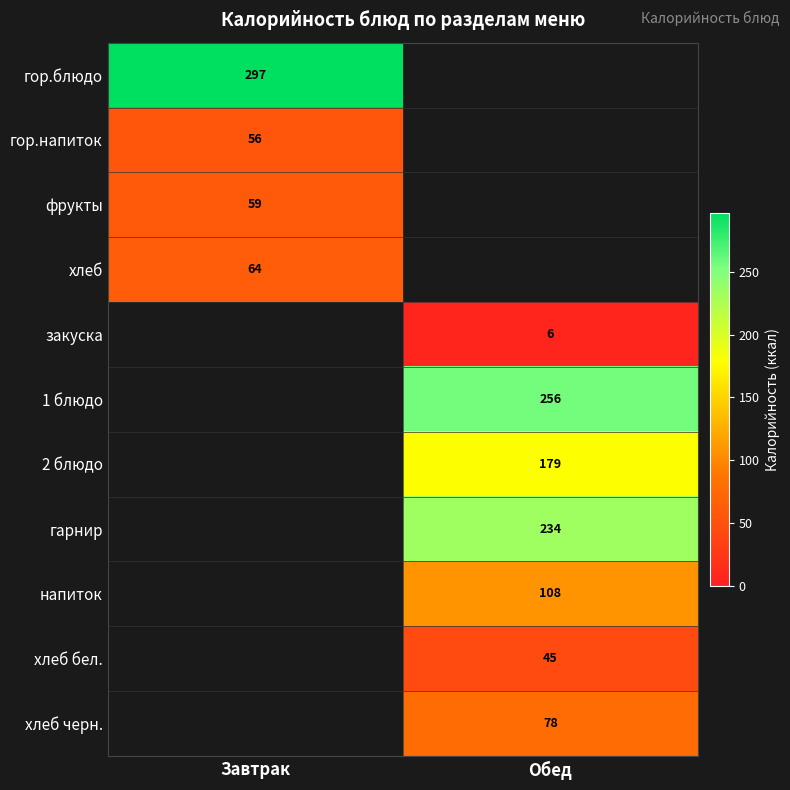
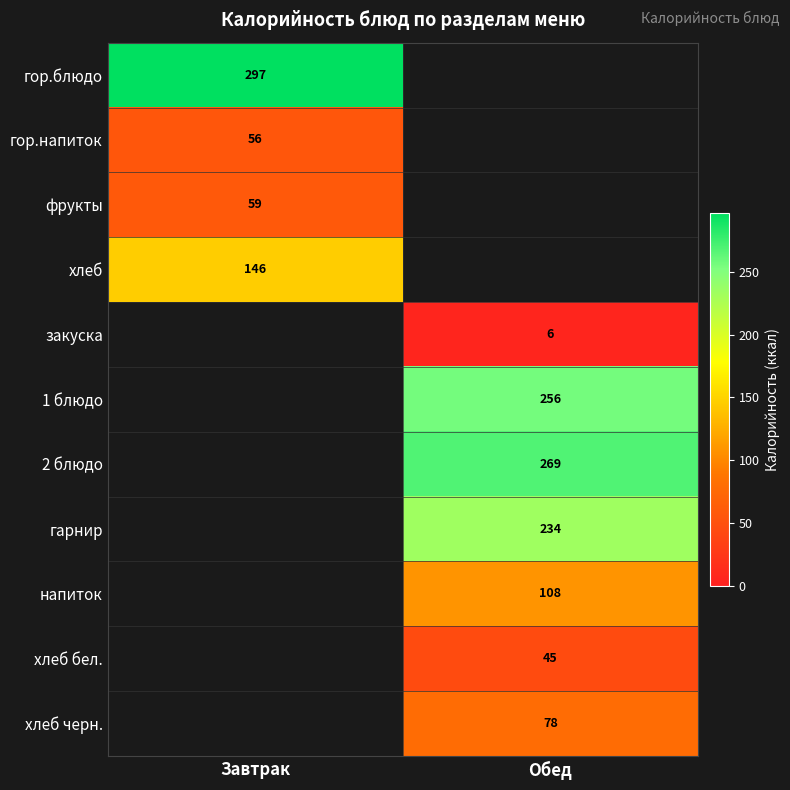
хлеб, Завтрак: 64 -> 146
2 блюдо, Обед: 179 -> 269
